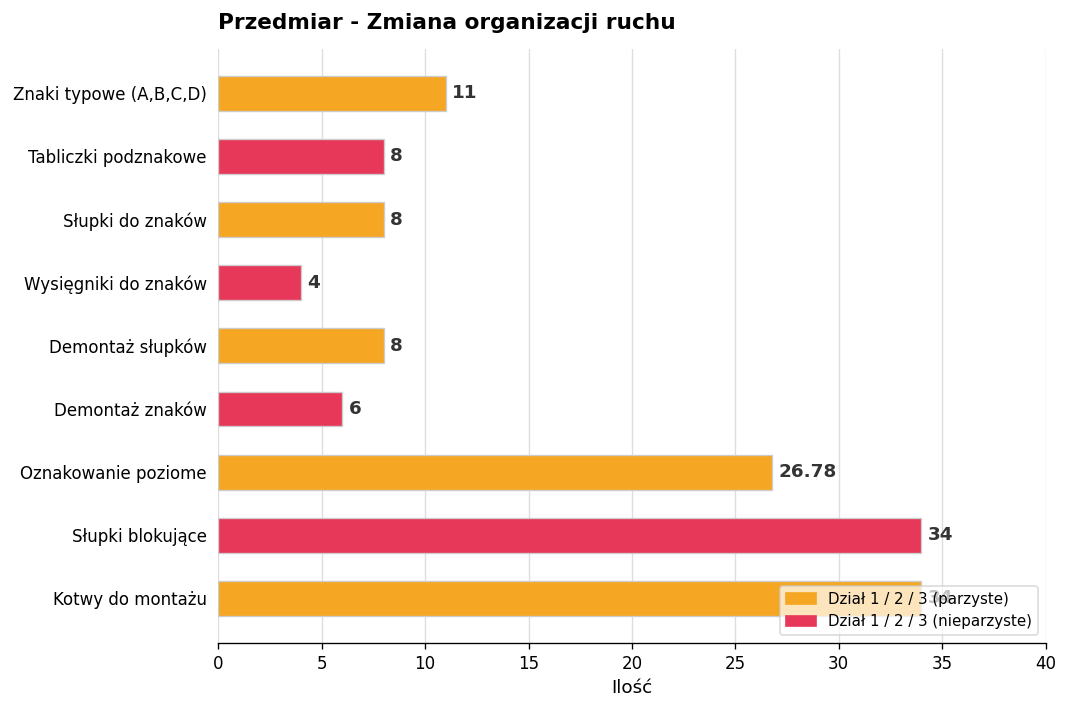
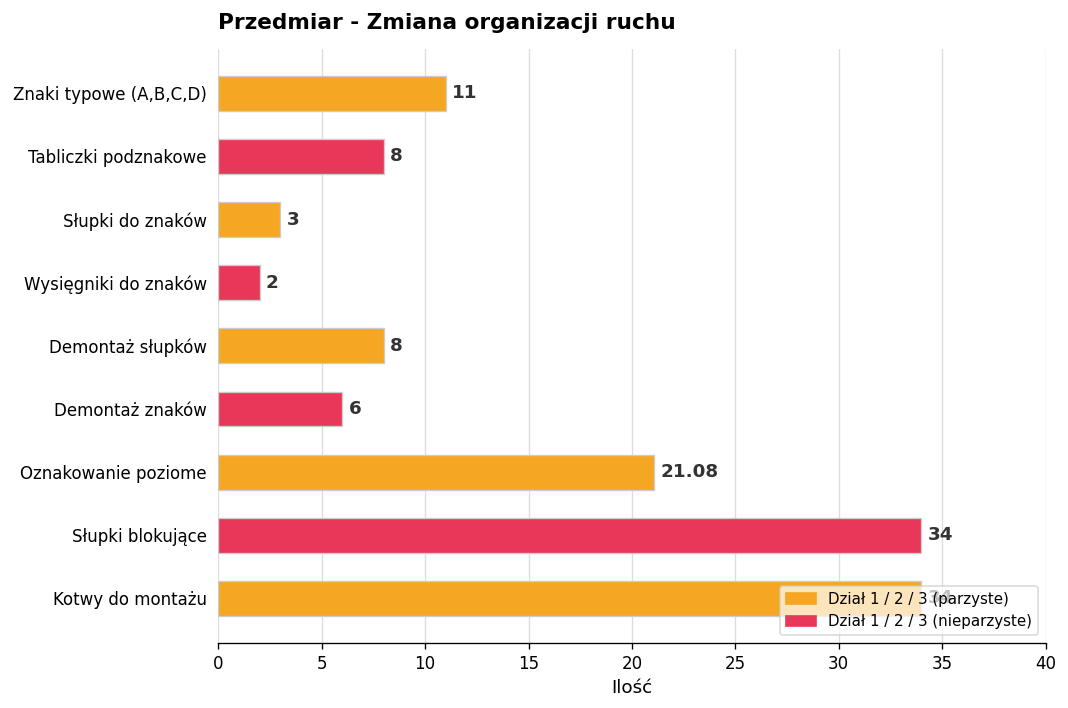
Słupki do znaków: 8 -> 3
Wysięgniki do znaków: 4 -> 2
Oznakowanie poziome: 26.78 -> 21.08
